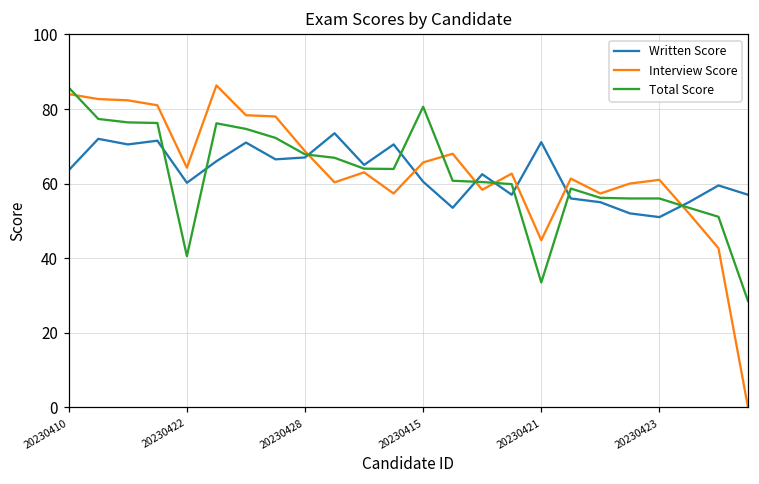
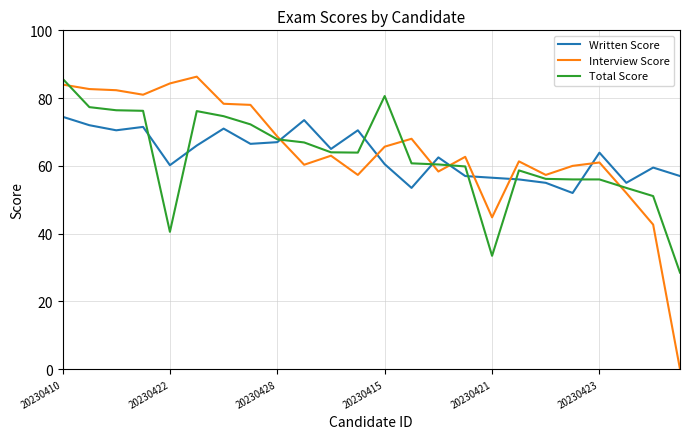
Written Score, 20230410: 64 -> 75
Interview Score, 20230422: 64 -> 84
Written Score, 20230421: 71 -> 57
Written Score, 20230423: 51 -> 64
